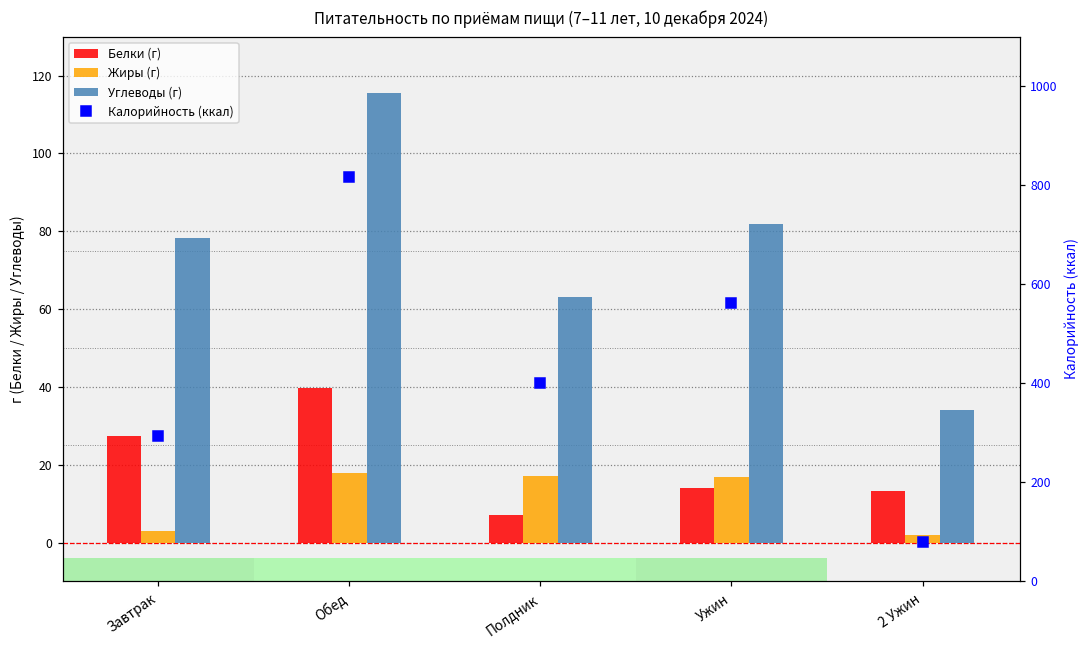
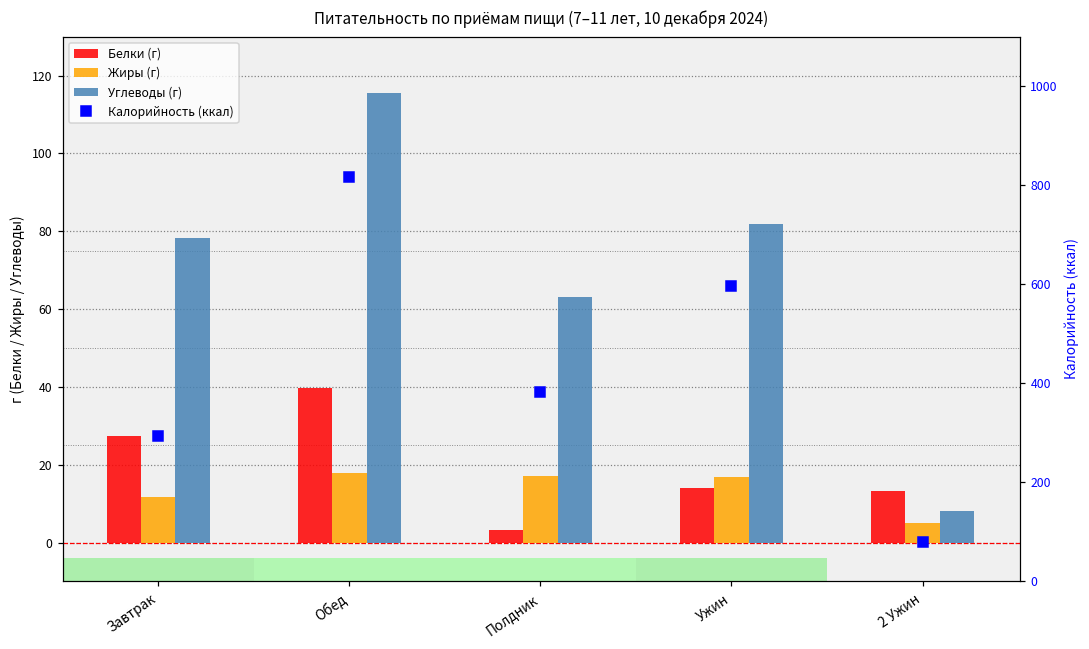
Жиры (г), Завтрак: 3 -> 12
Белки (г), Полдник: 7 -> 3
Жиры (г), 2 Ужин: 2 -> 5
Углеводы (г), 2 Ужин: 34 -> 8
Калорийность (ккал), Полдник: 400 -> 380
Калорийность (ккал), Ужин: 560 -> 600
